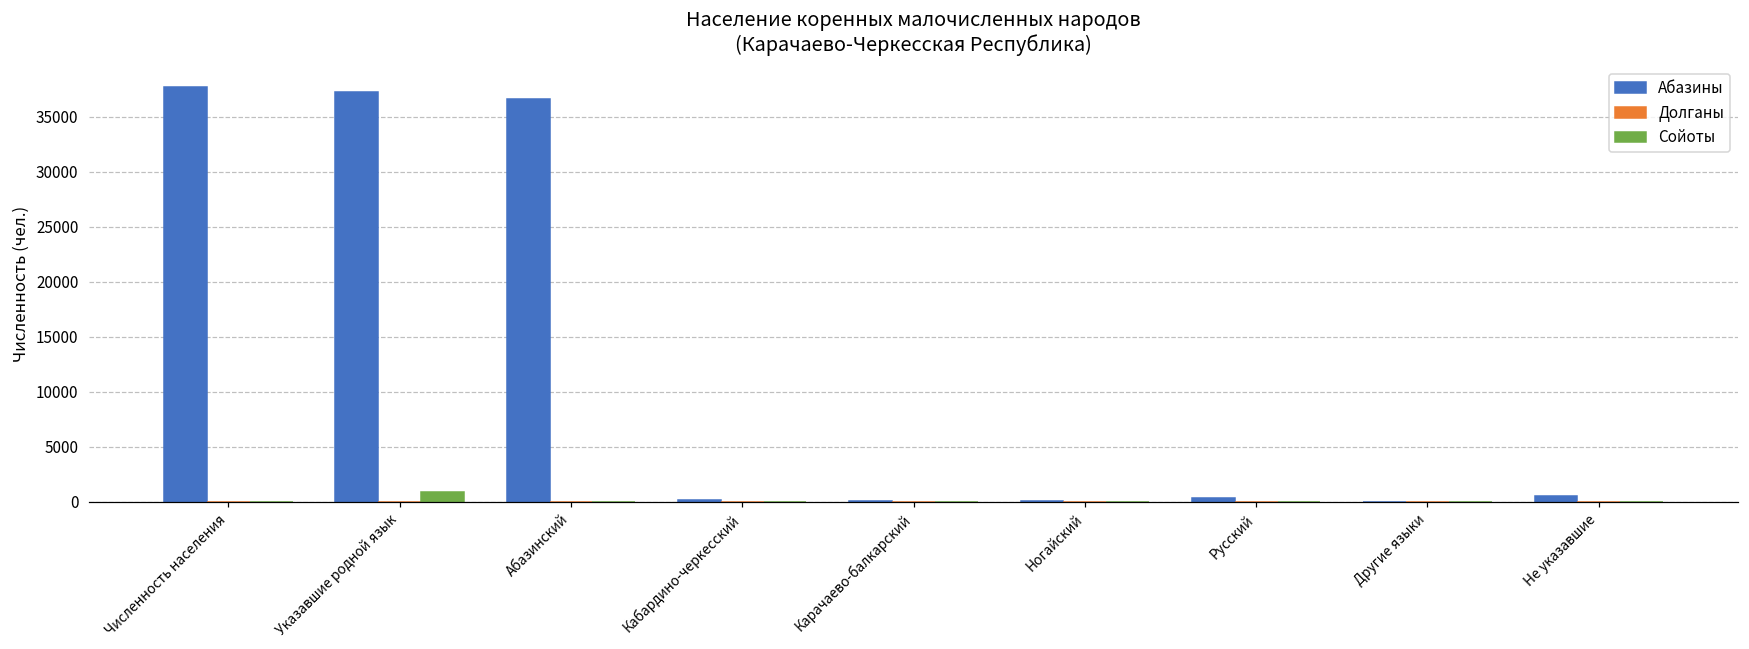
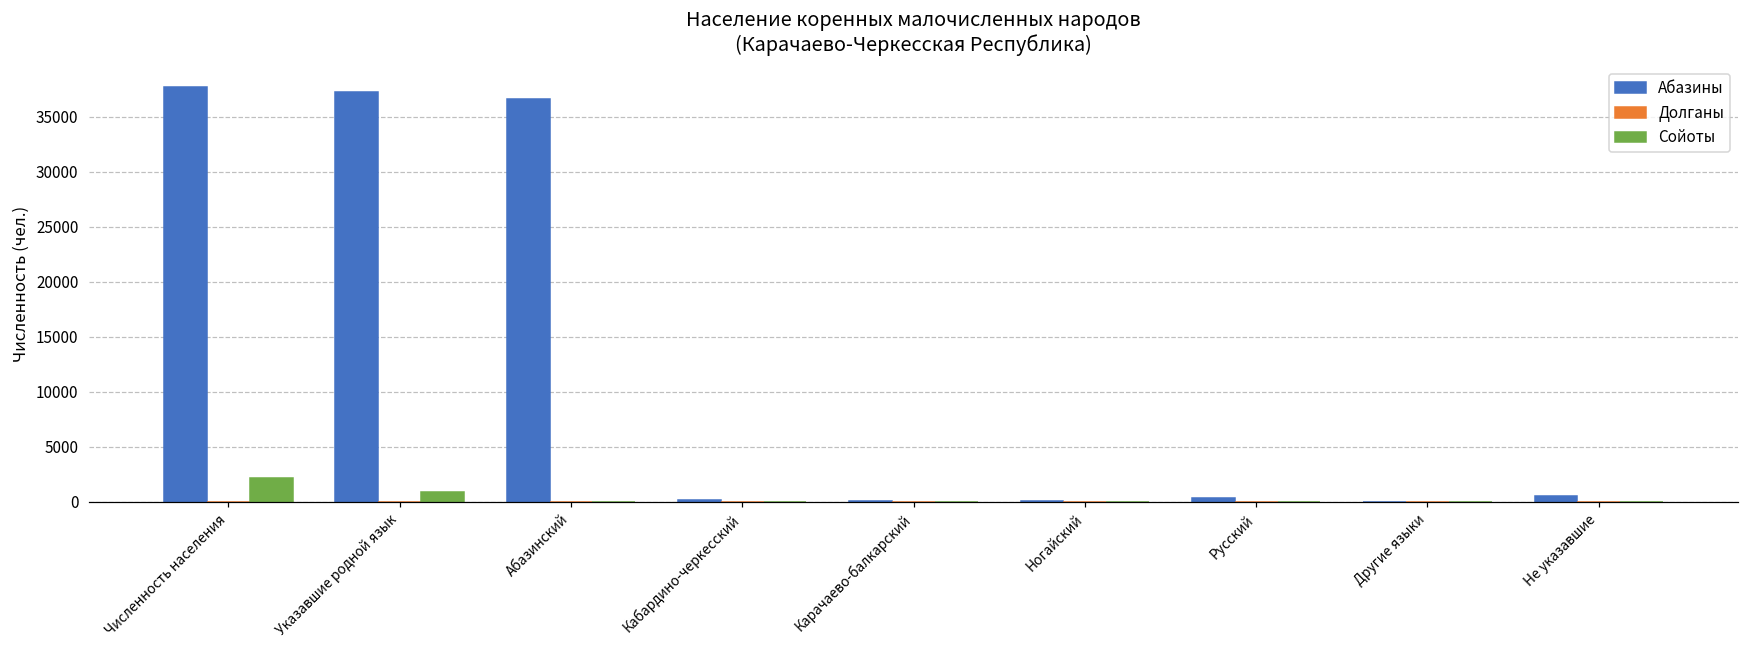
Сойоты, Численность населения: 0 -> 2200
